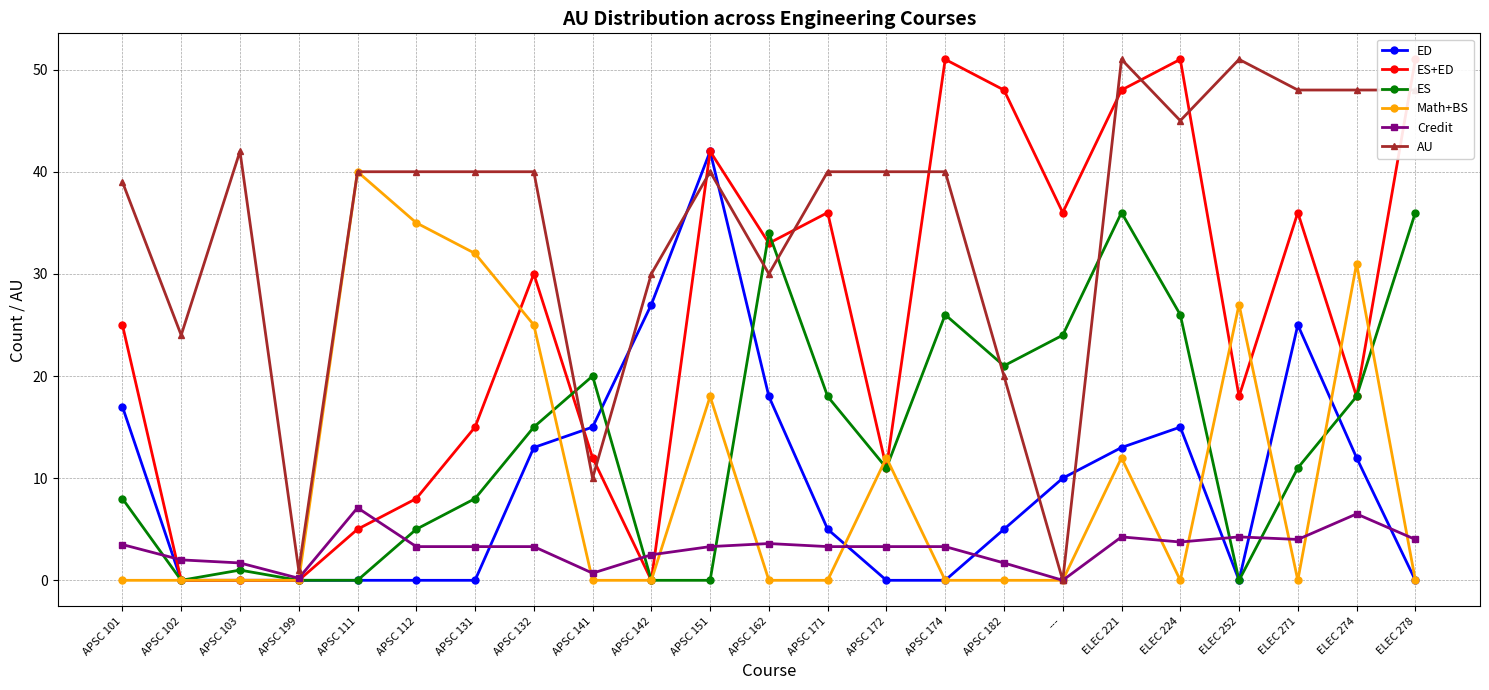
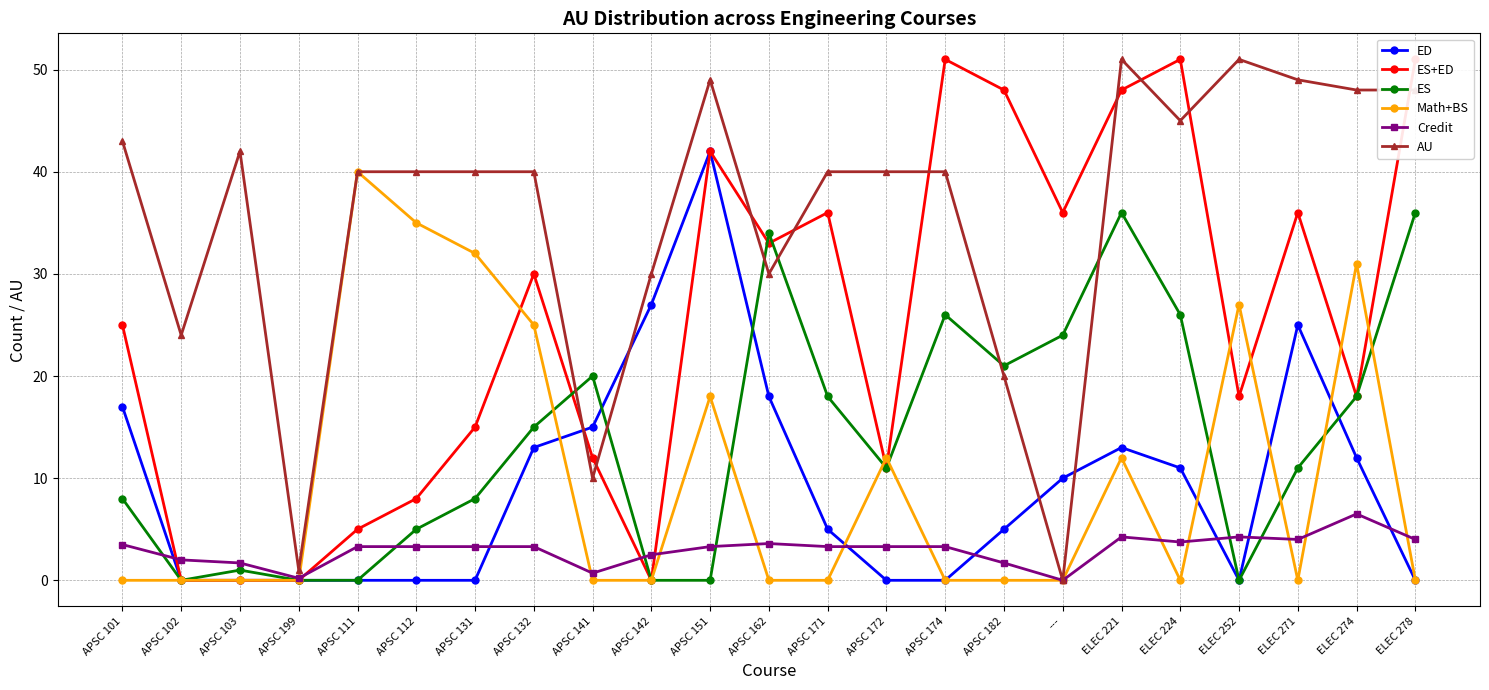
AU, APSC 101: 39 -> 43
Credit, APSC 111: 7.1 -> 3.3
AU, APSC 151: 40 -> 49
ED, ELEC 224: 15 -> 11
AU, ELEC 271: 48 -> 49
